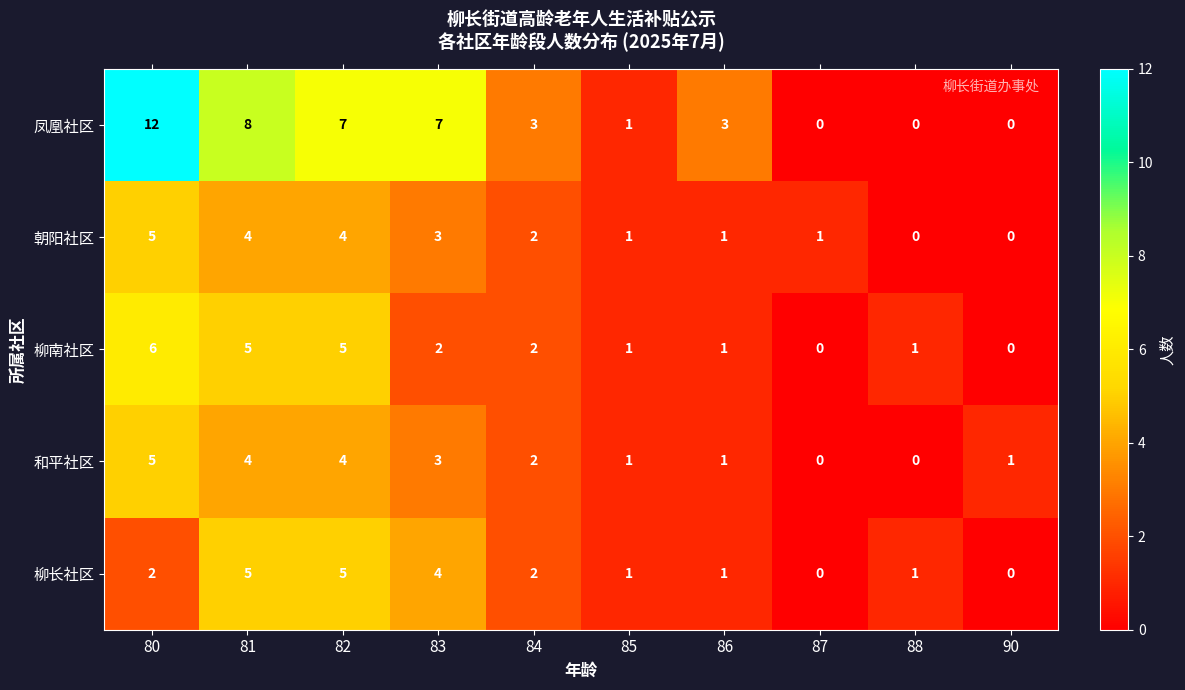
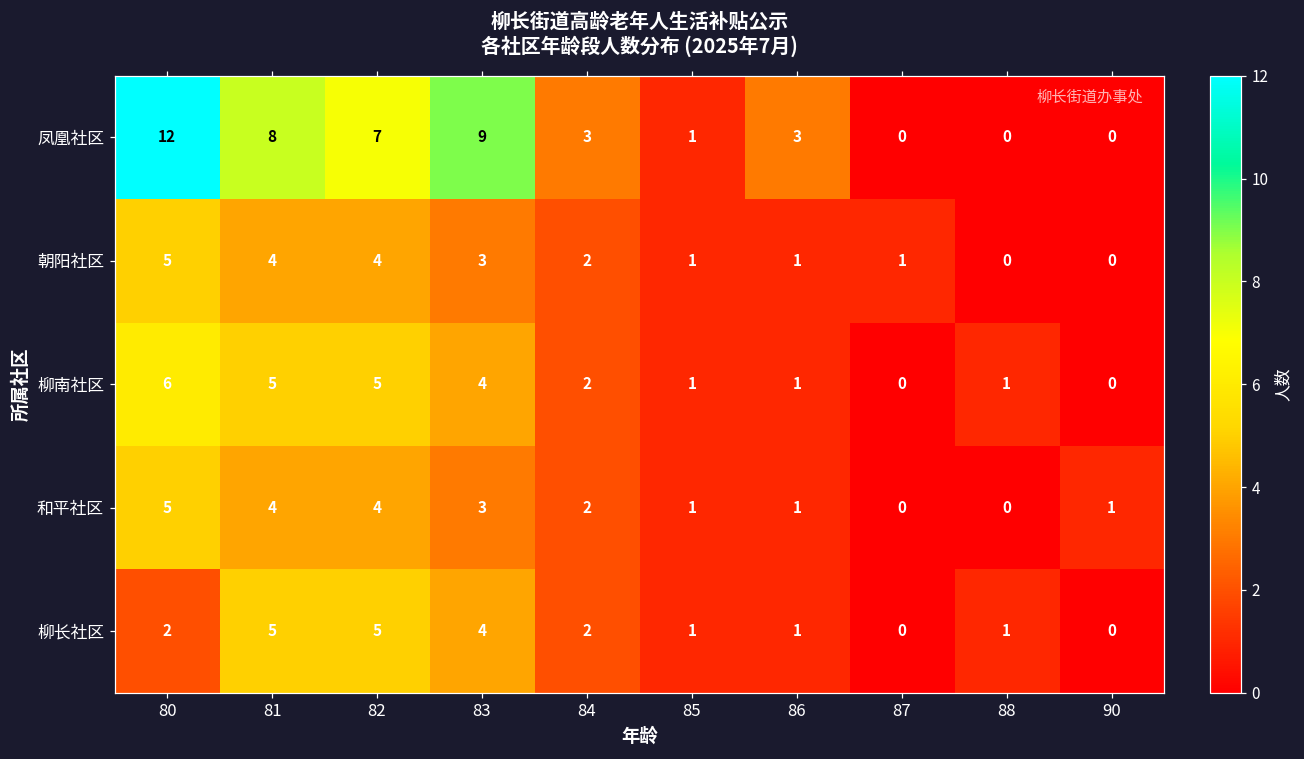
凤凰社区, 83: 7 -> 9
柳南社区, 83: 2 -> 4
